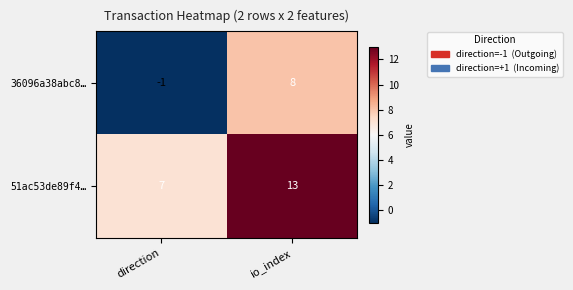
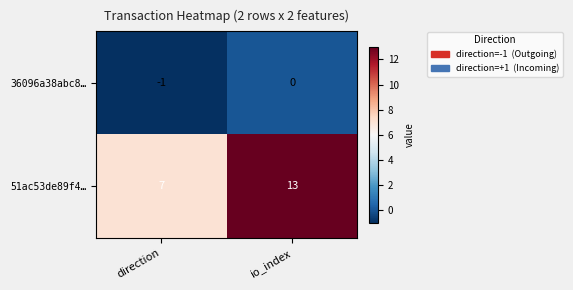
36096a38abc8…, io_index: 8 -> 0
